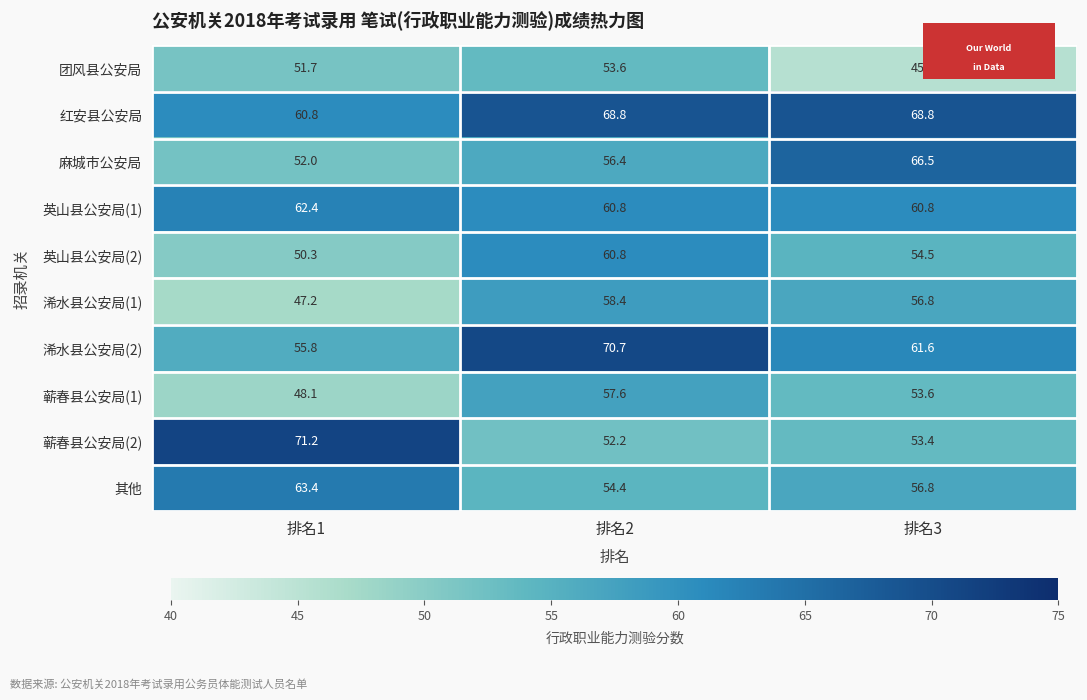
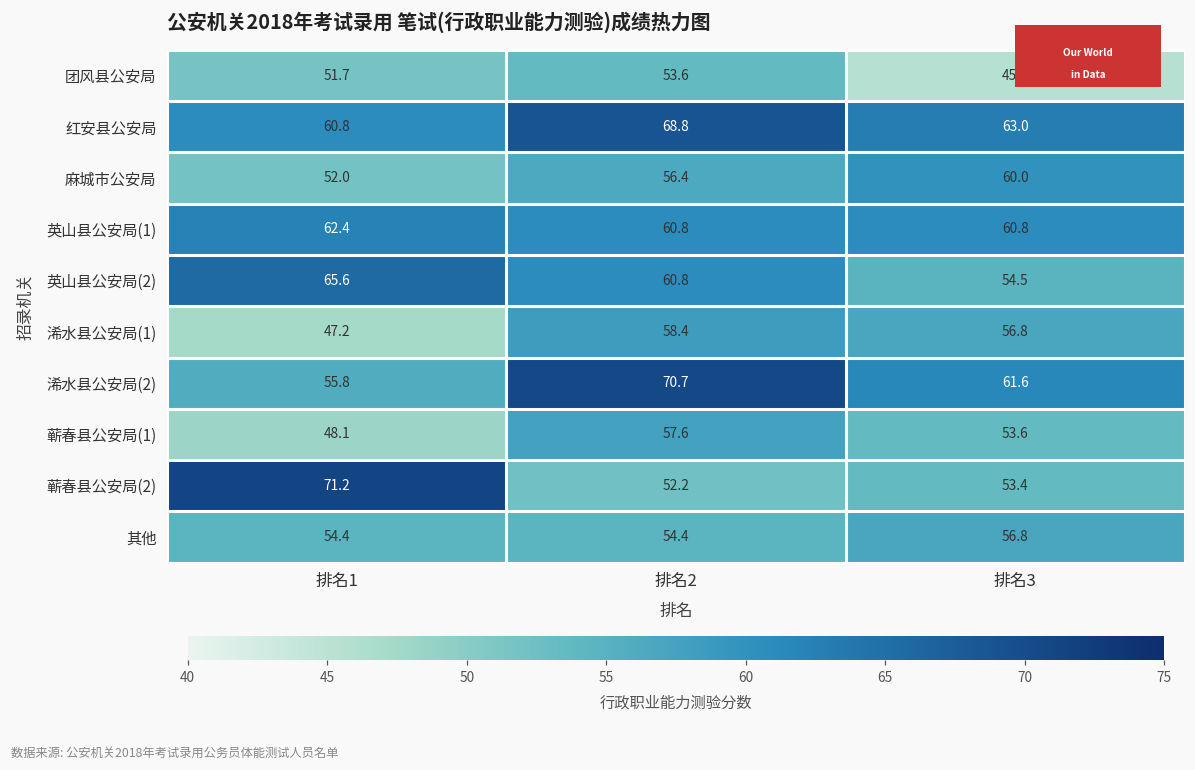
红安县公安局, 排名3: 68.8 -> 63.0
麻城市公安局, 排名3: 66.5 -> 60.0
英山县公安局(2), 排名1: 50.3 -> 65.6
其他, 排名1: 63.4 -> 54.4
